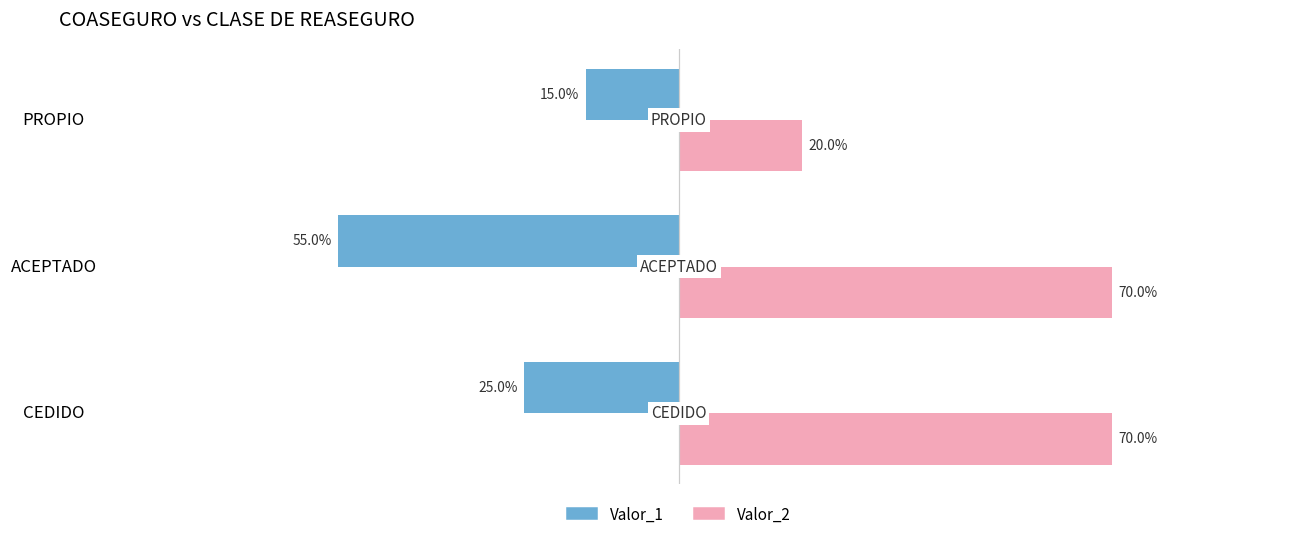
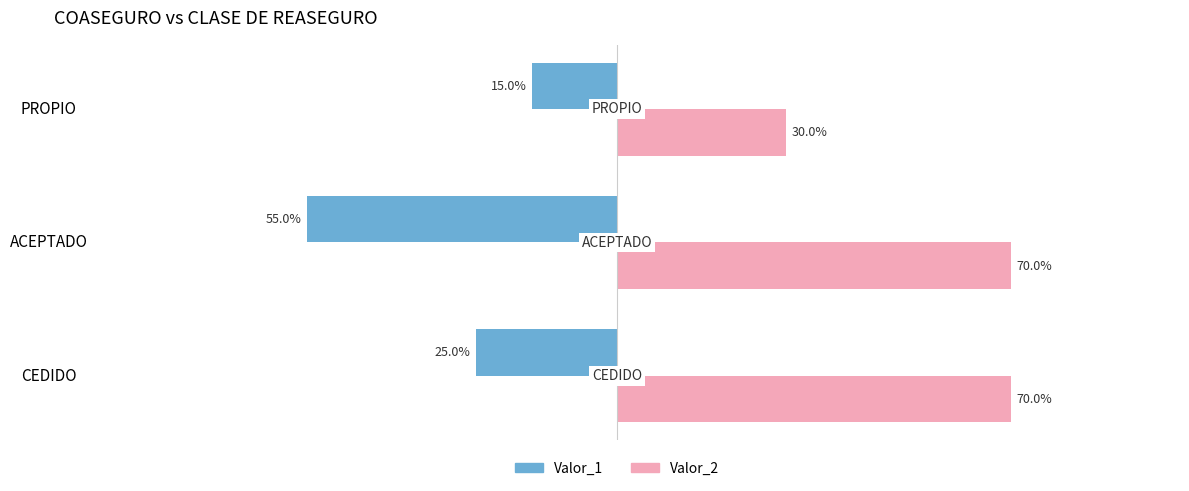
Valor_2, PROPIO: 20.0% -> 30.0%
